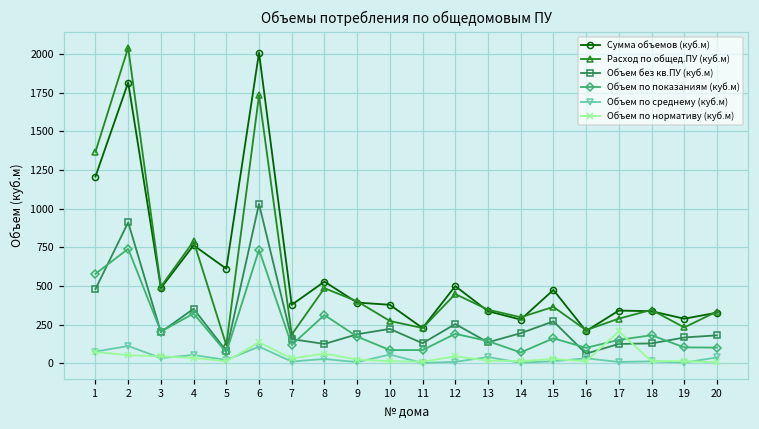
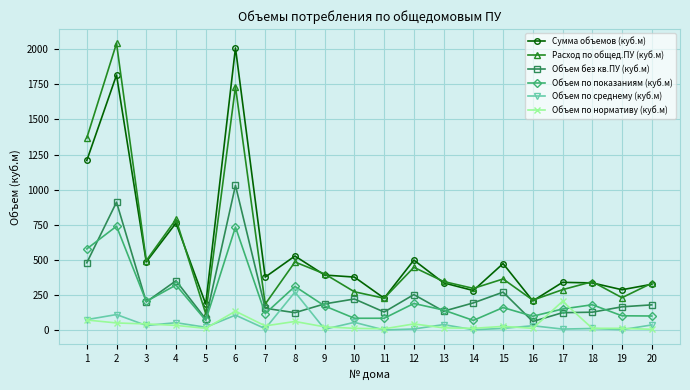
Сумма объемов (куб.м), 5: 610 -> 190
Объем по среднему (куб.м), 8: 30 -> 270
